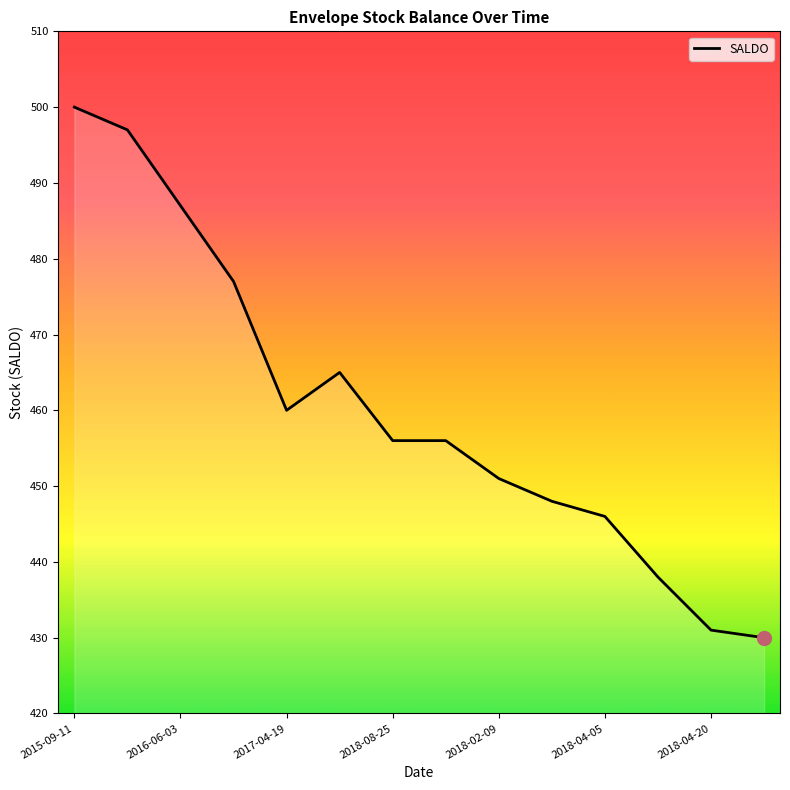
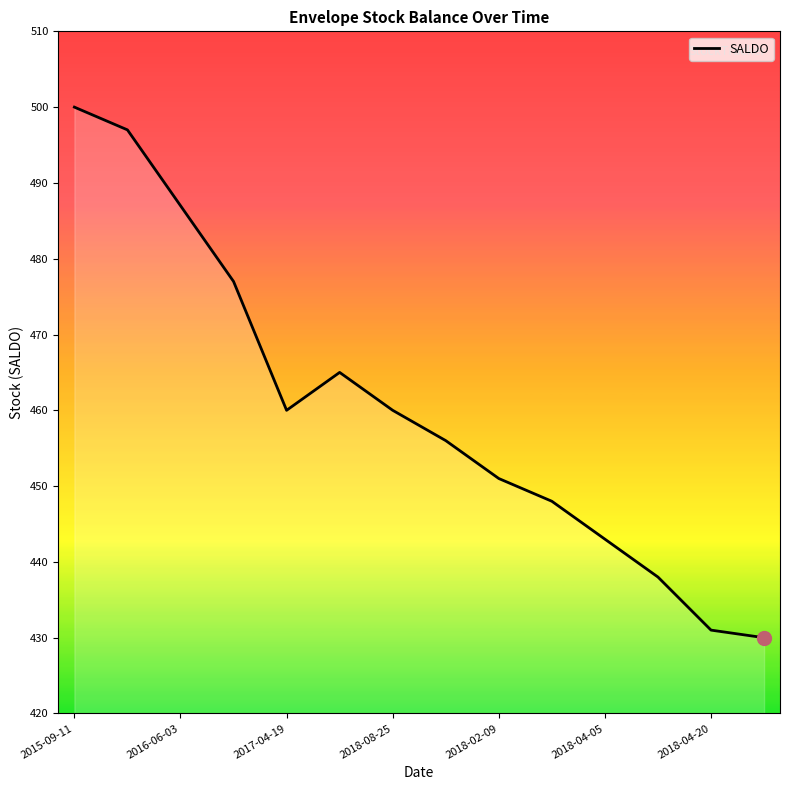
SALDO, 2018-08-25: 456 -> 460
SALDO, 2018-04-05: 446 -> 443
